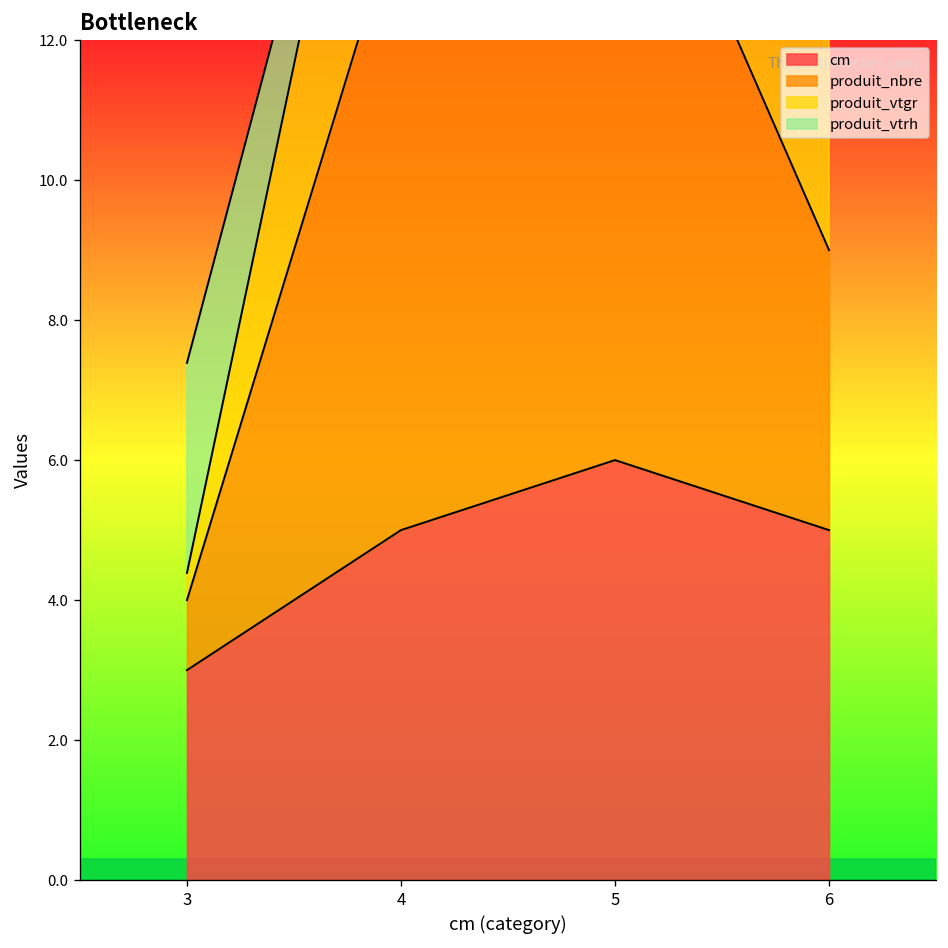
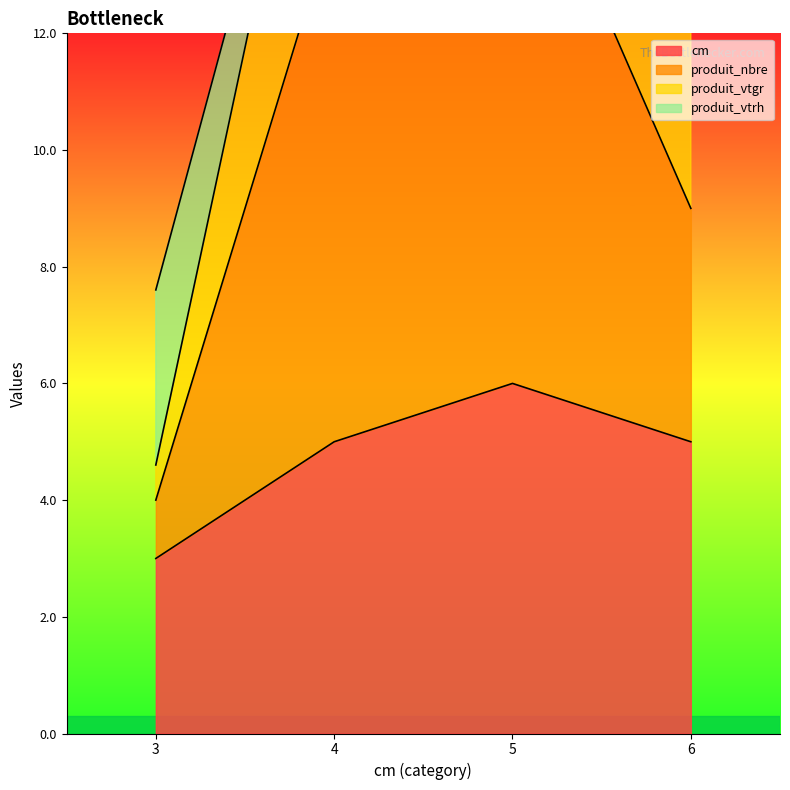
produit_vtgr, 3: 0.4 -> 0.6
